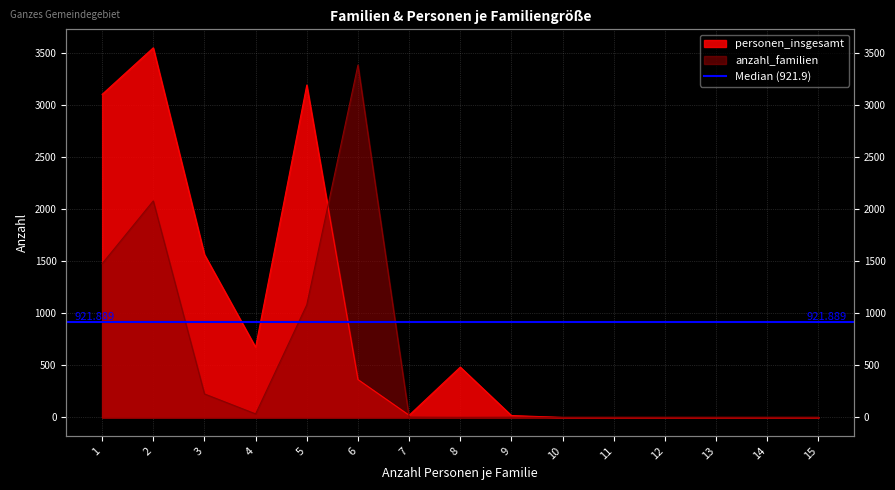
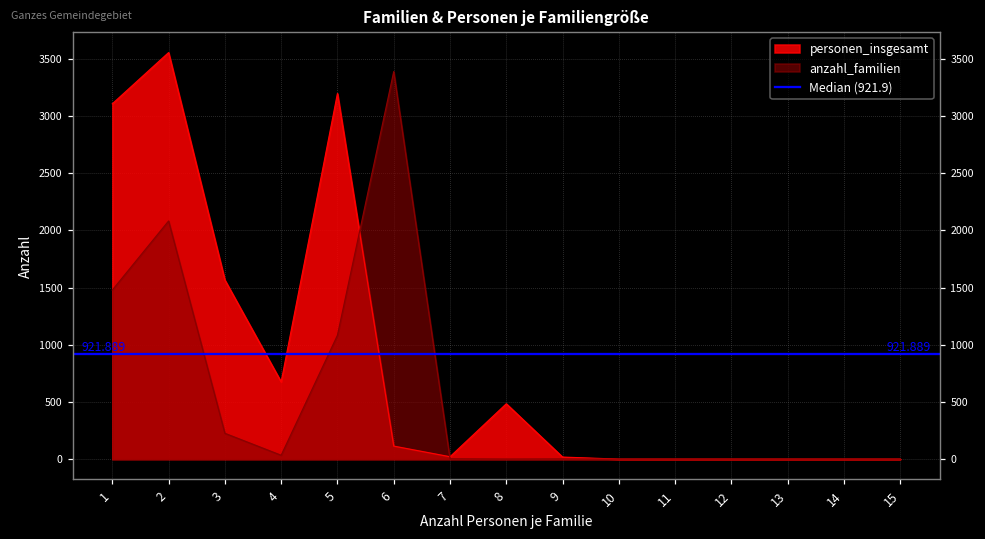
personen_insgesamt, 6: 360 -> 110
